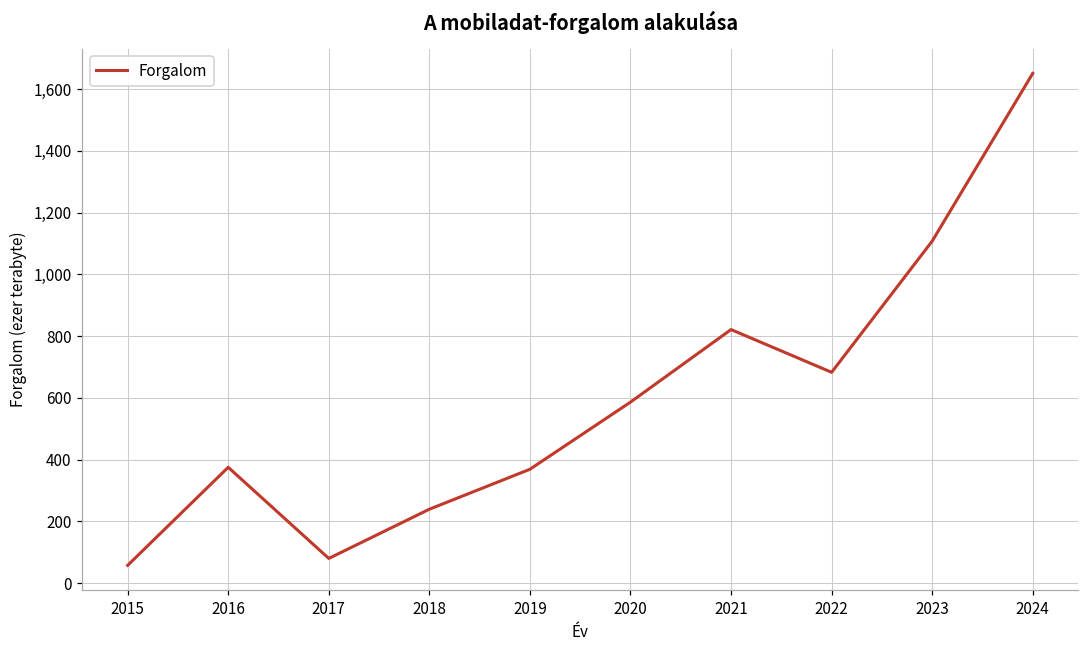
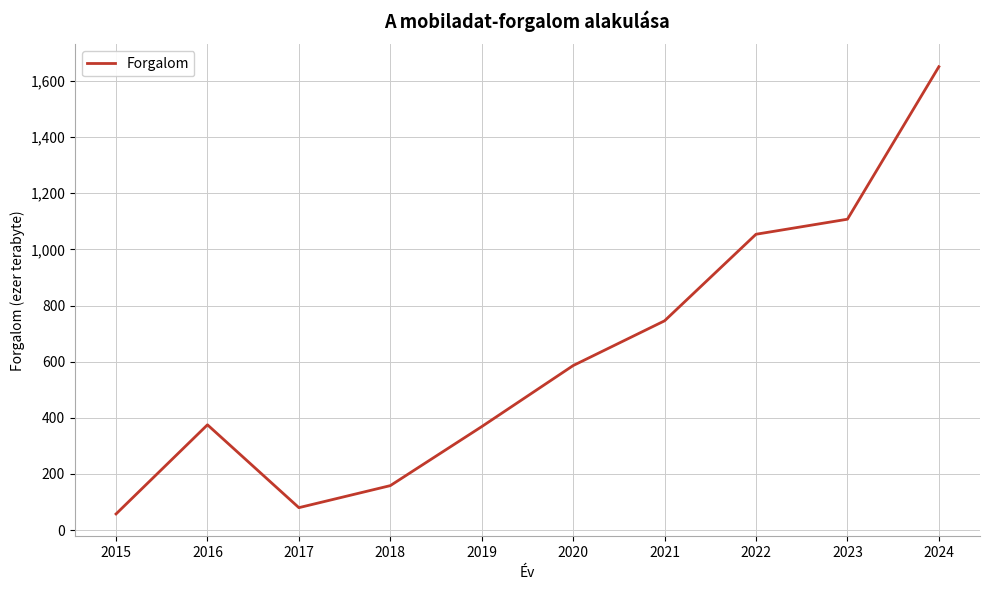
2018: 240 -> 160
2021: 820 -> 750
2022: 680 -> 1,050
